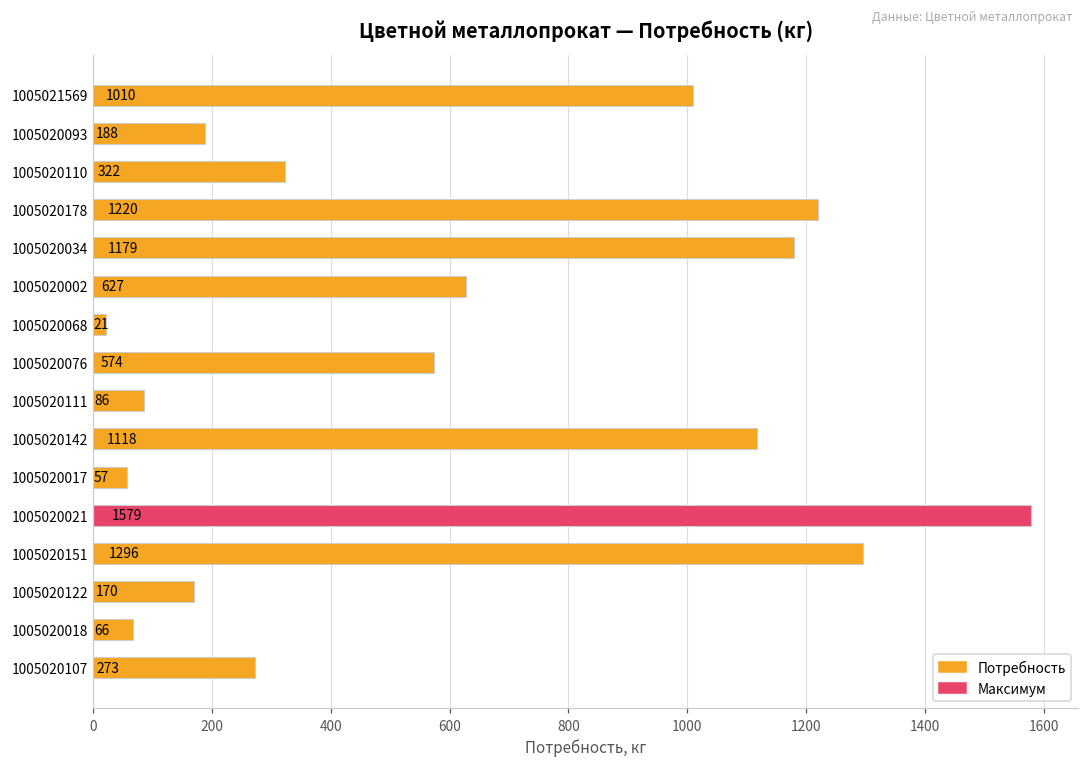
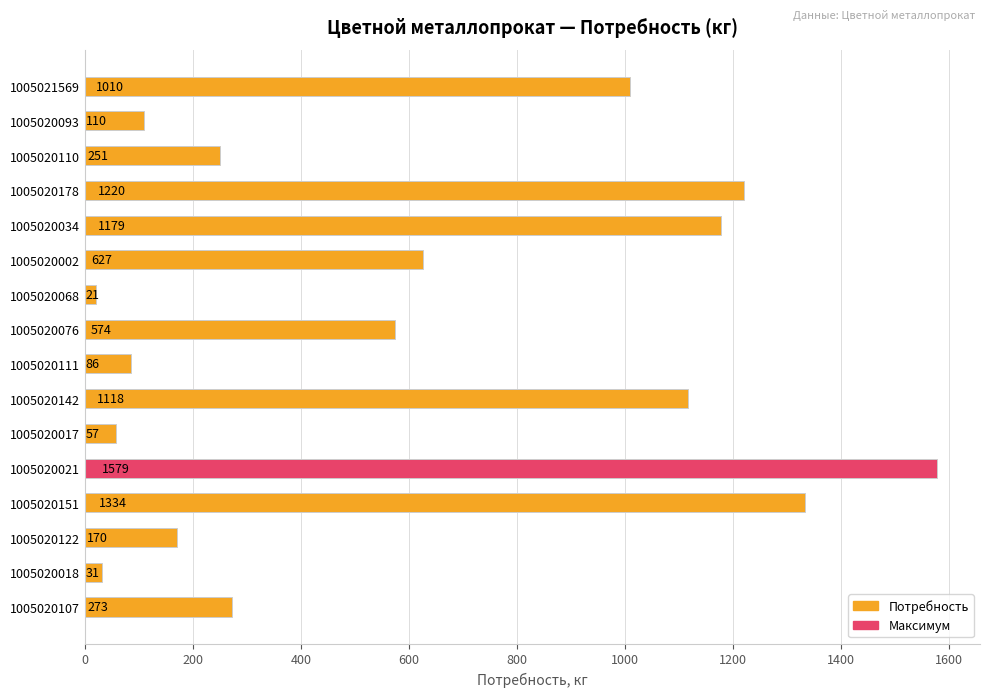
1005020093: 188 -> 110
1005020110: 322 -> 251
1005020151: 1296 -> 1334
1005020018: 66 -> 31
